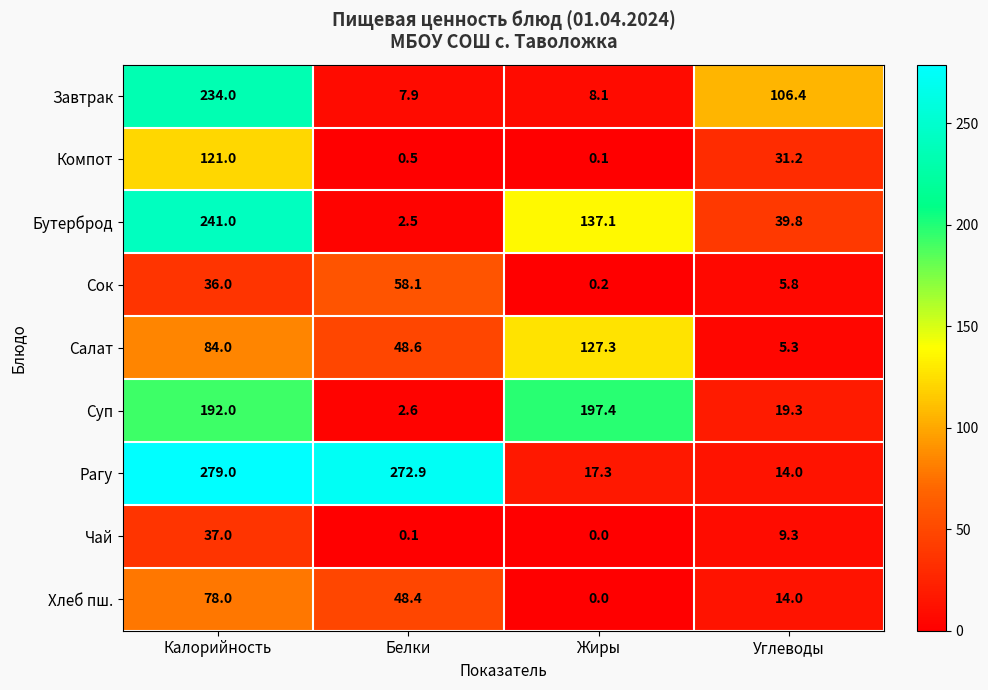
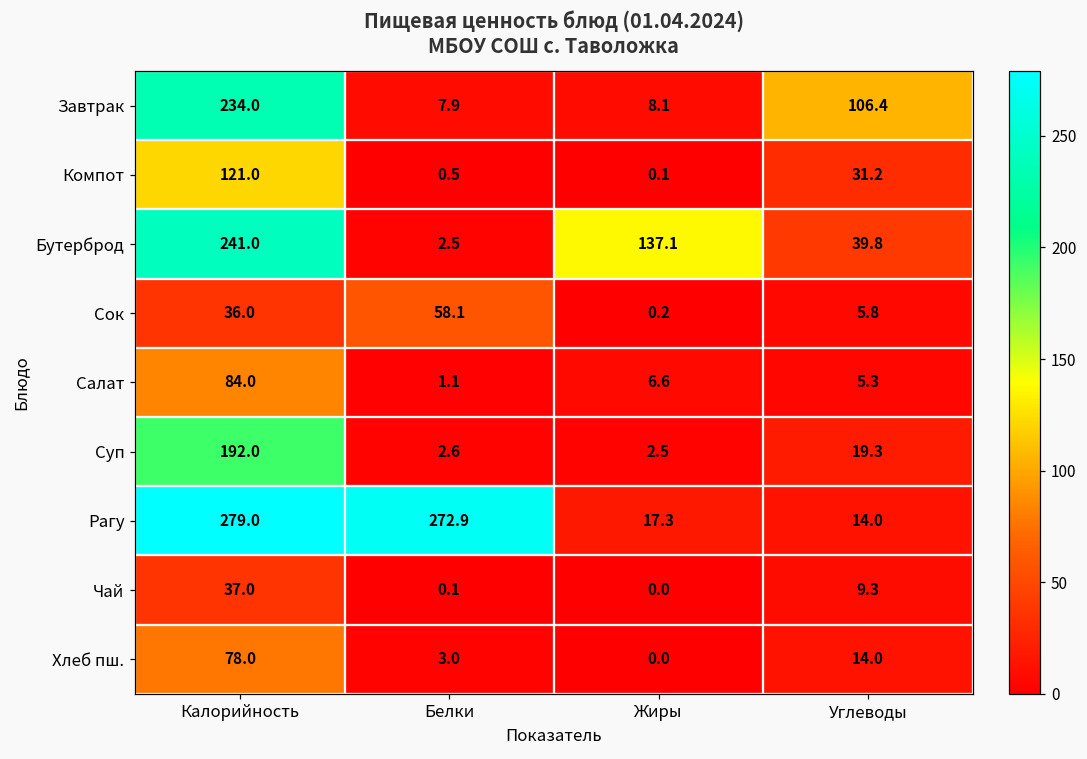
Салат, Белки: 48.6 -> 1.1
Салат, Жиры: 127.3 -> 6.6
Суп, Жиры: 197.4 -> 2.5
Хлеб пш., Белки: 48.4 -> 3.0
